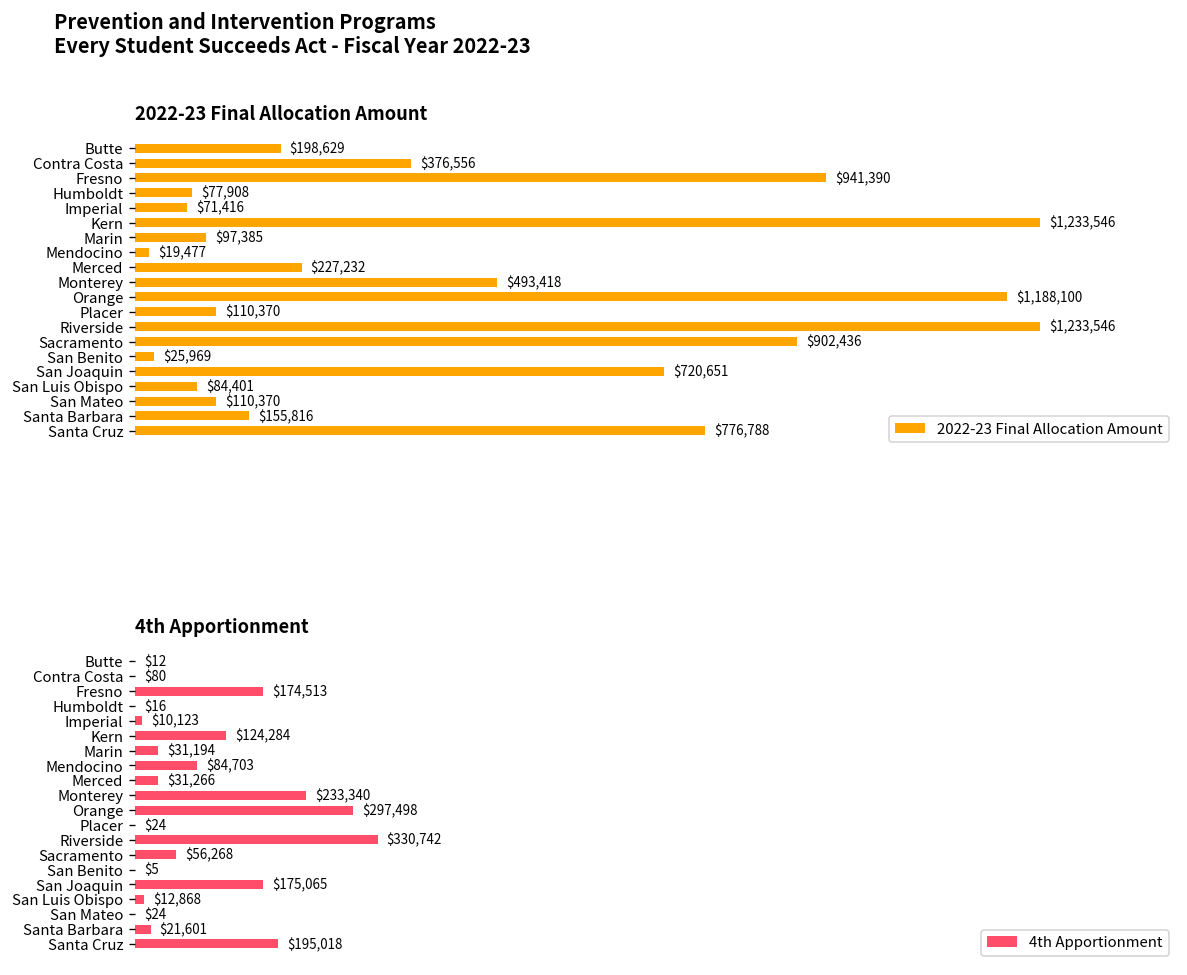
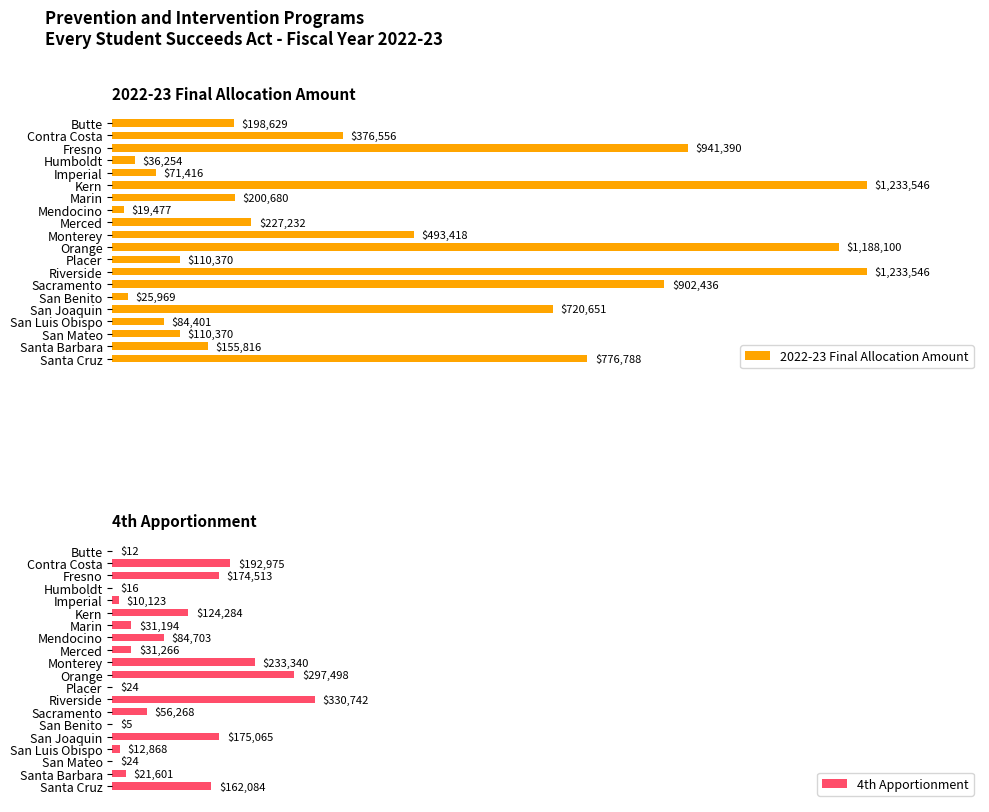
2022-23 Final Allocation Amount, Humboldt: $77,908 -> $36,254
2022-23 Final Allocation Amount, Marin: $97,385 -> $200,680
4th Apportionment, Contra Costa: $80 -> $192,975
4th Apportionment, Santa Cruz: $195,018 -> $162,084
